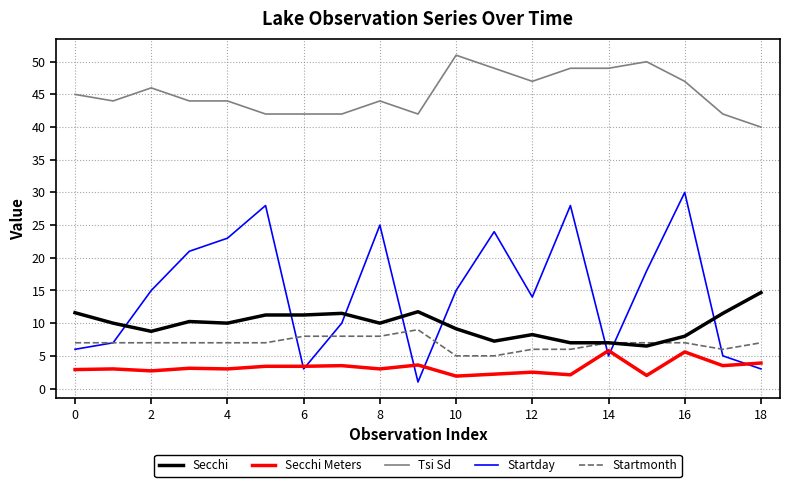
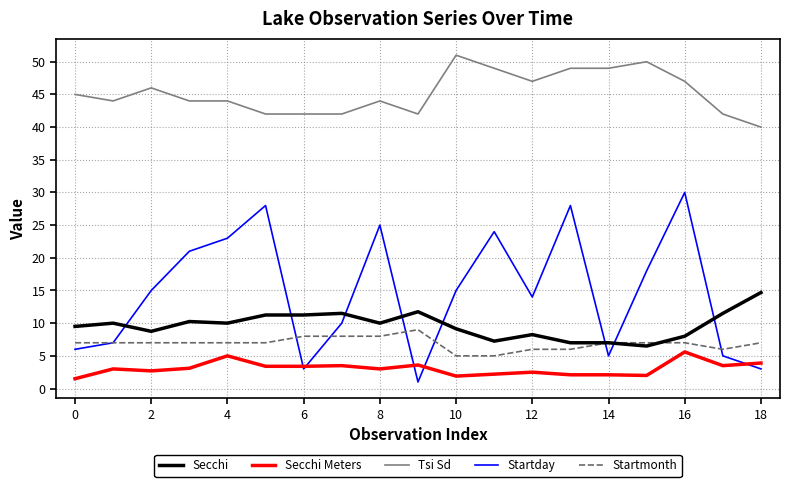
Secchi, 0: 12 -> 10
Secchi Meters, 0: 3 -> 2
Secchi Meters, 4: 3 -> 5
Secchi Meters, 14: 6 -> 2
